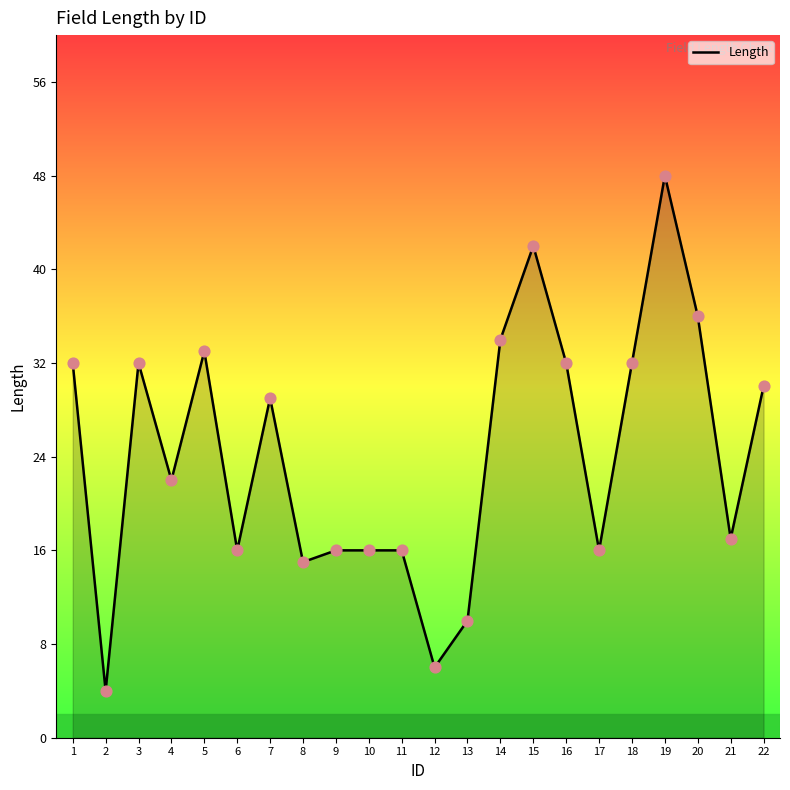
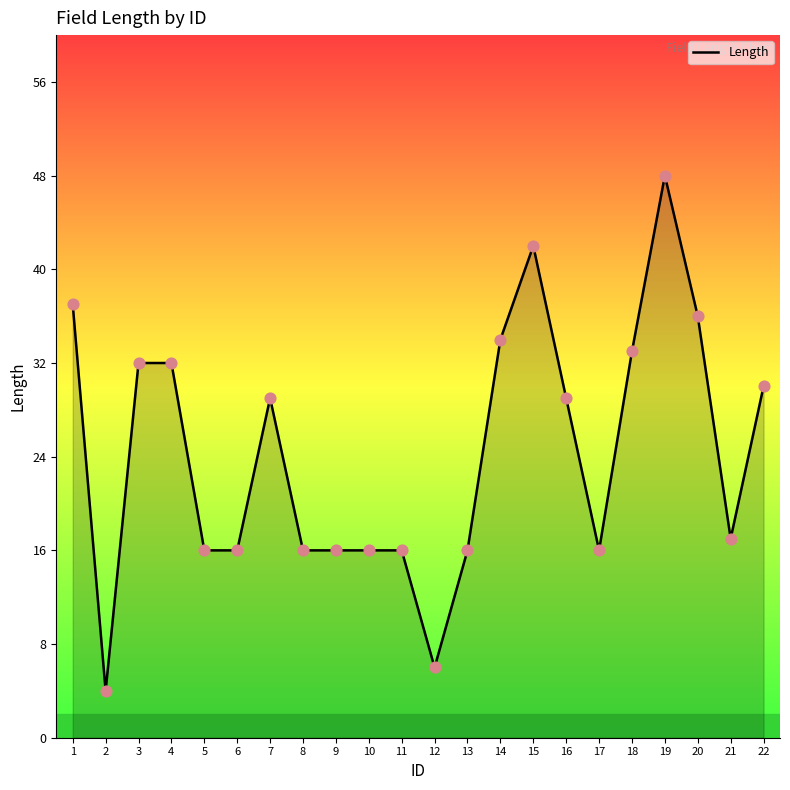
1: 32 -> 37
4: 22 -> 32
5: 33 -> 16
8: 15 -> 16
13: 10 -> 16
16: 32 -> 29
18: 32 -> 33
